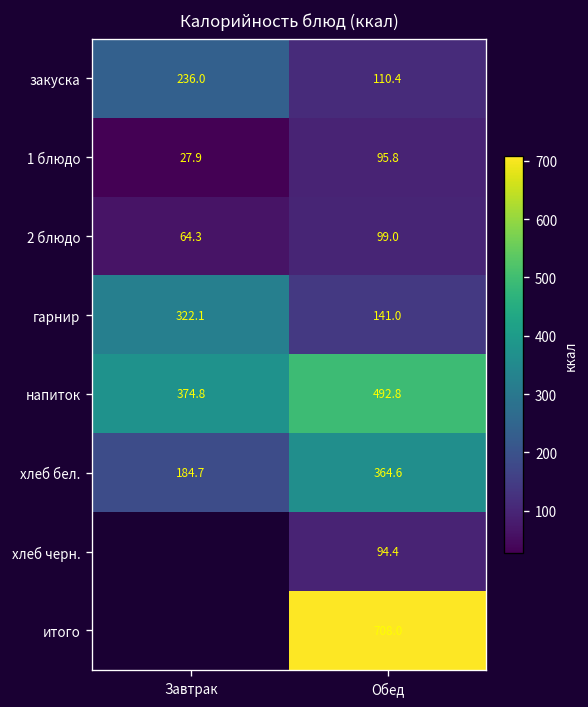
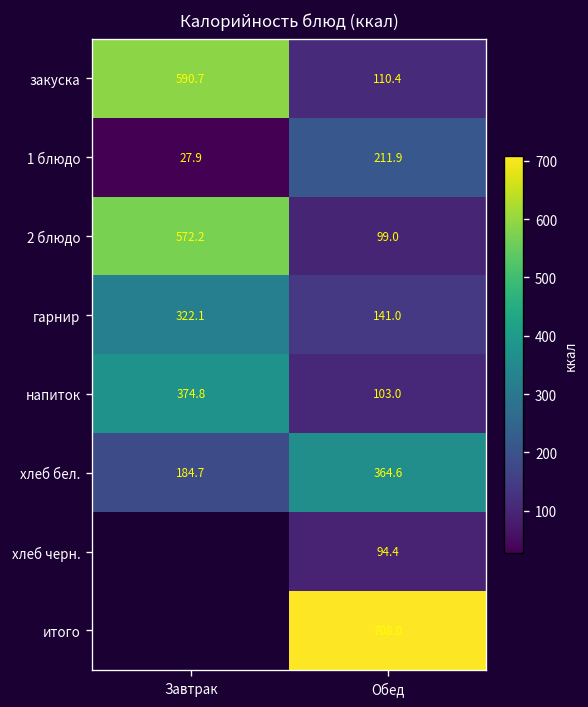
закуска, Завтрак: 236.0 -> 590.7
1 блюдо, Обед: 95.8 -> 211.9
2 блюдо, Завтрак: 64.3 -> 572.2
напиток, Обед: 492.8 -> 103.0
